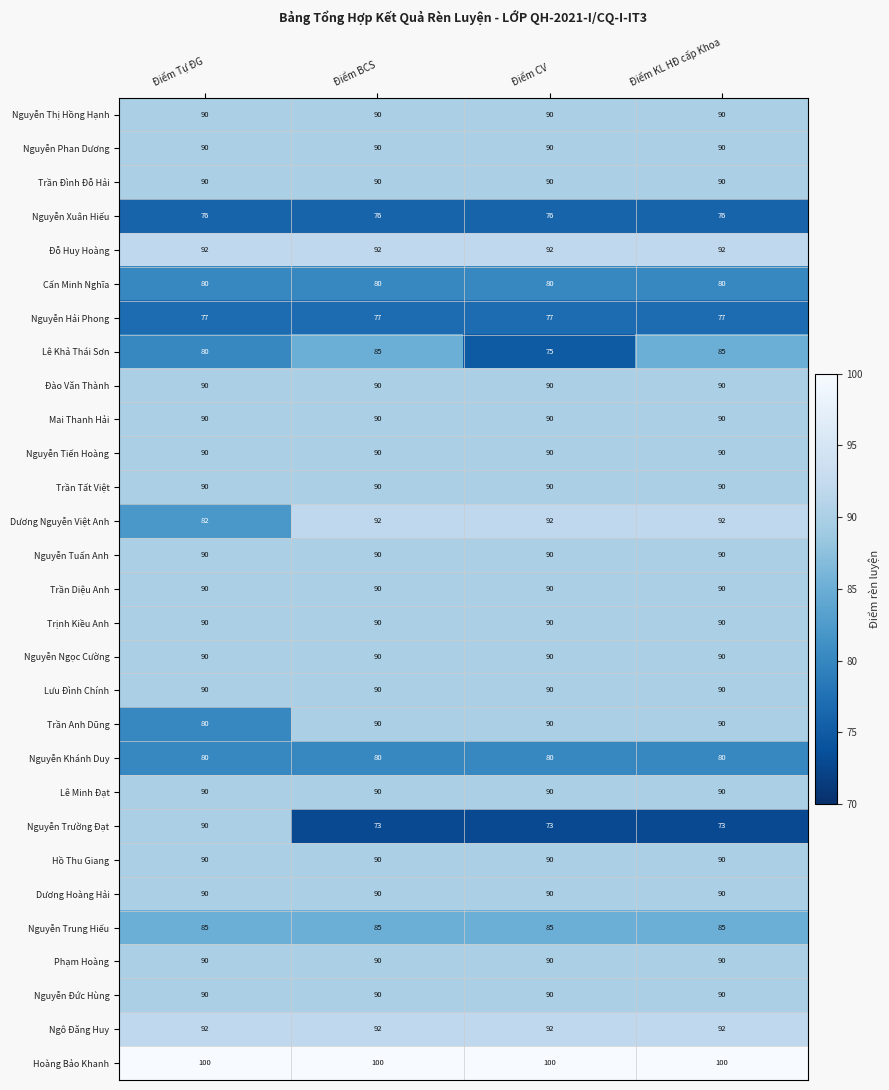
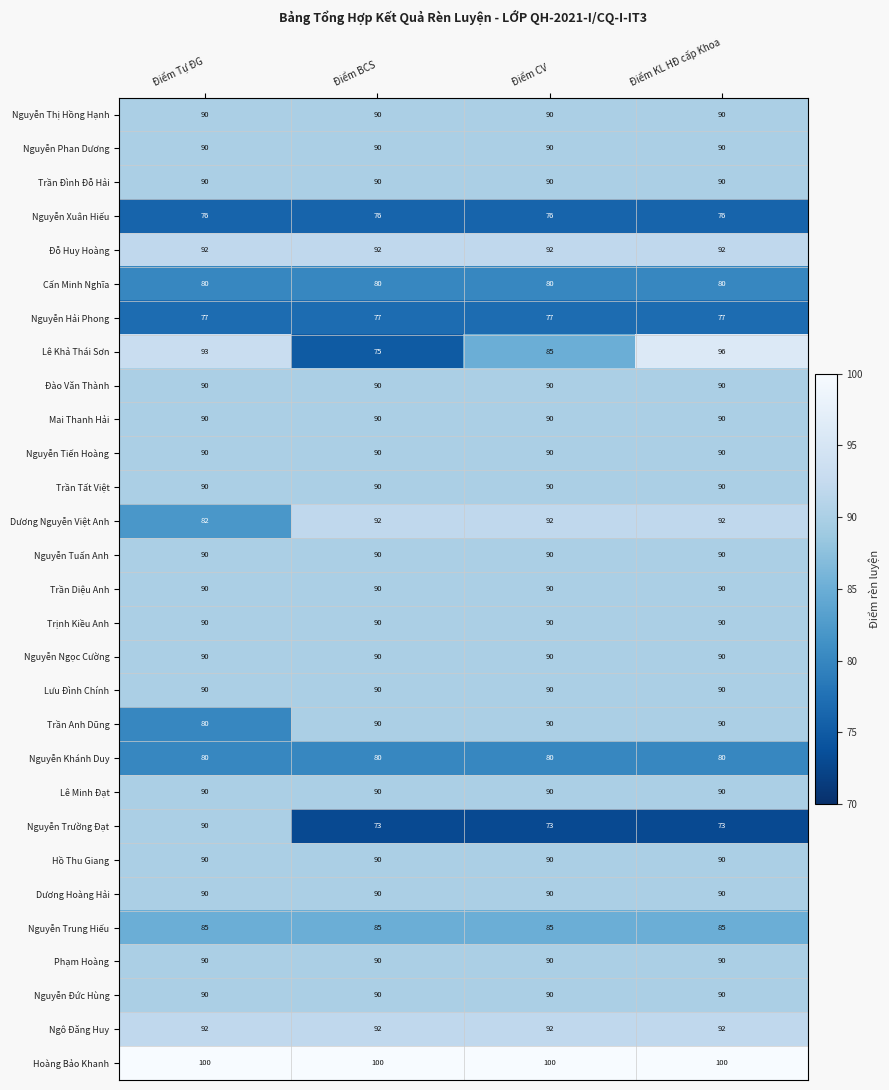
Lê Khả Thái Sơn, Điểm Tự ĐG: 80 -> 93
Lê Khả Thái Sơn, Điểm BCS: 85 -> 75
Lê Khả Thái Sơn, Điểm CV: 75 -> 85
Lê Khả Thái Sơn, Điểm KL HĐ cấp Khoa: 85 -> 96
